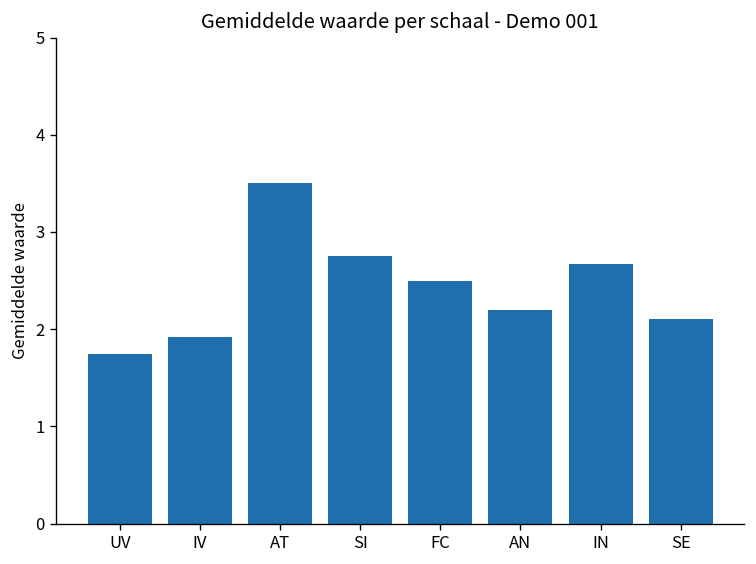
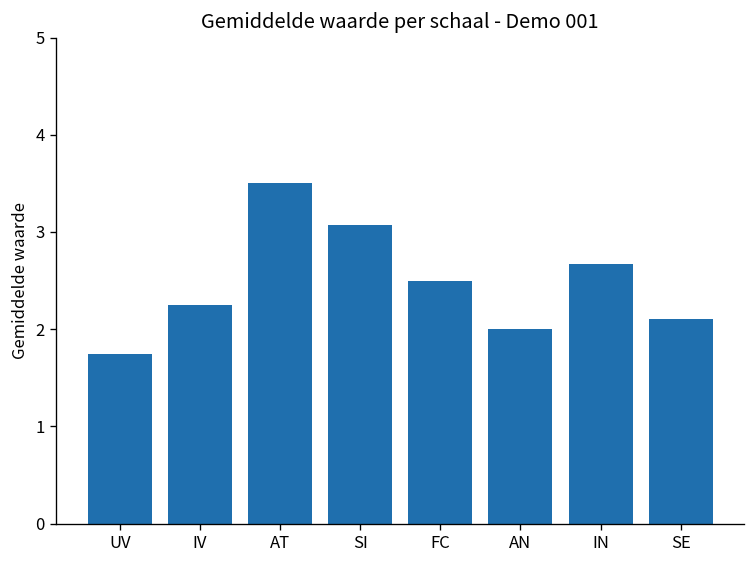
IV: 1.9 -> 2.3
SI: 2.8 -> 3.1
AN: 2.2 -> 2.0
